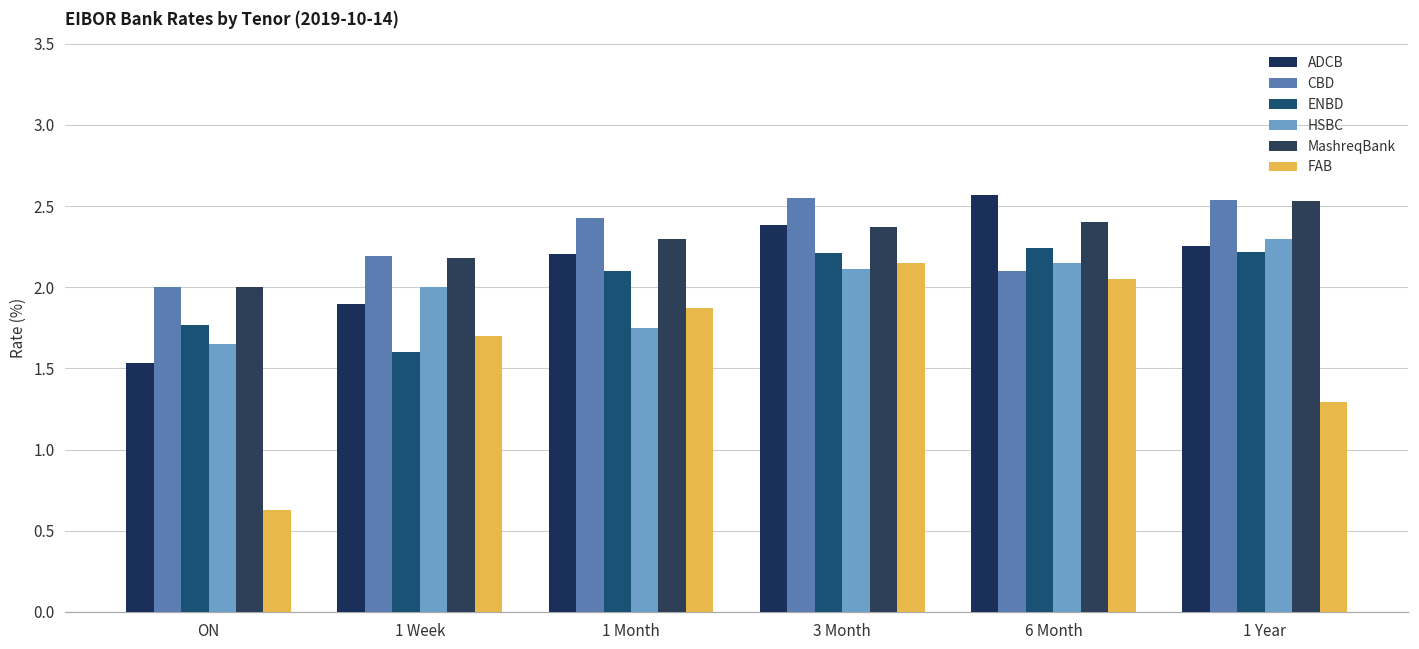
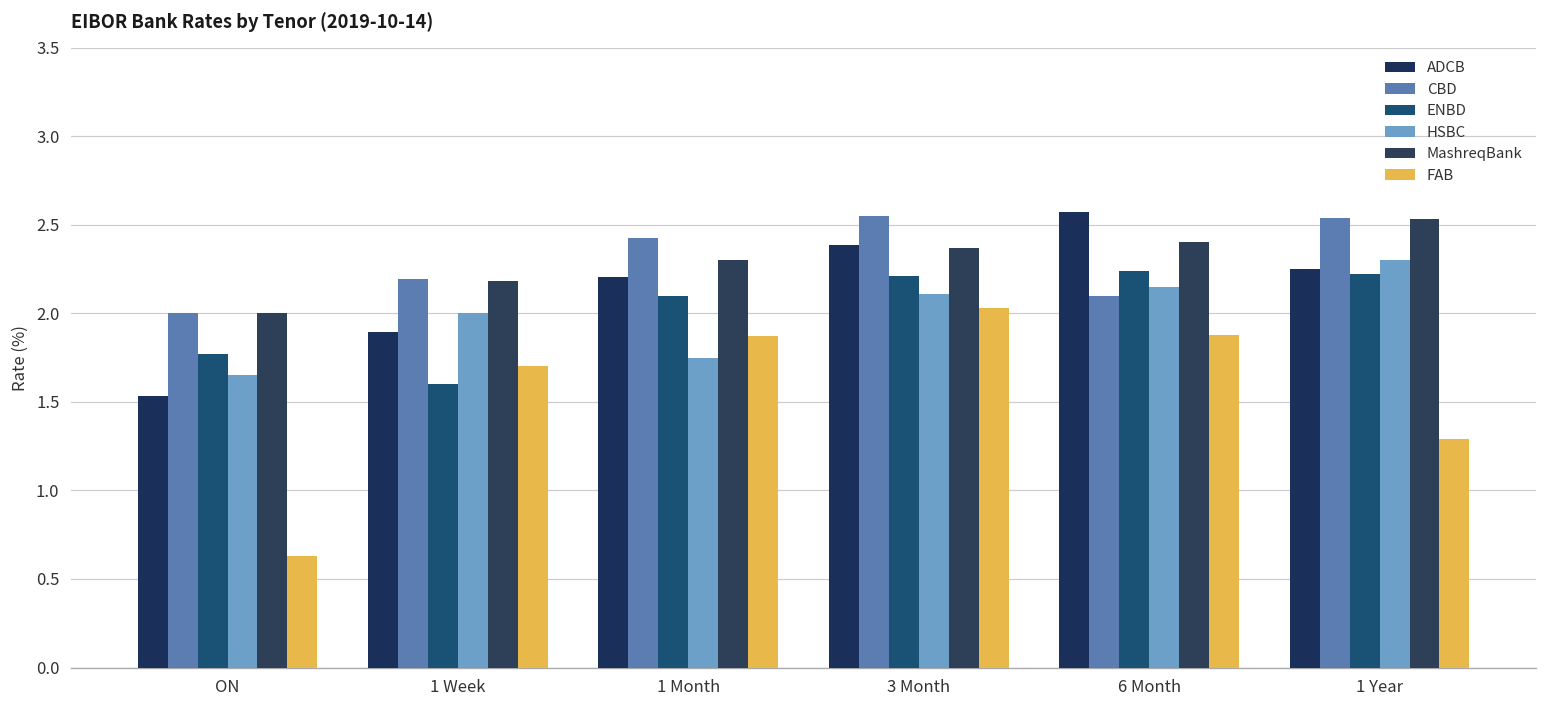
FAB, 3 Month: 2.15 -> 2.03
FAB, 6 Month: 2.05 -> 1.88
